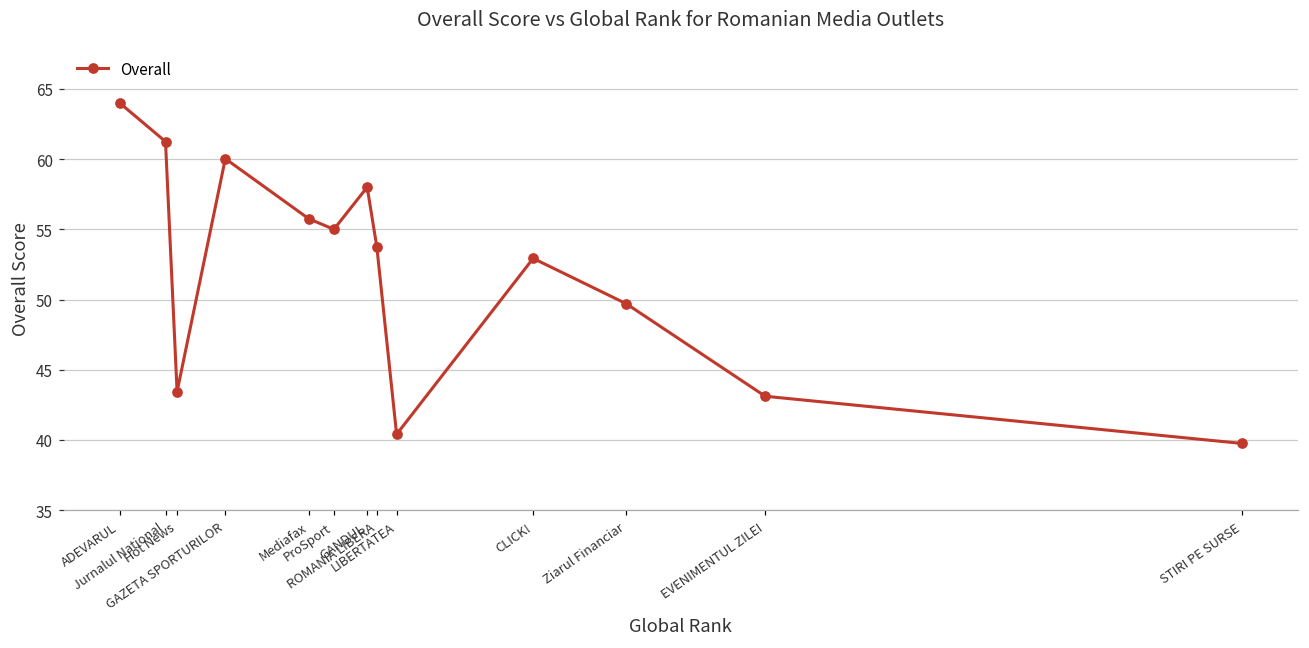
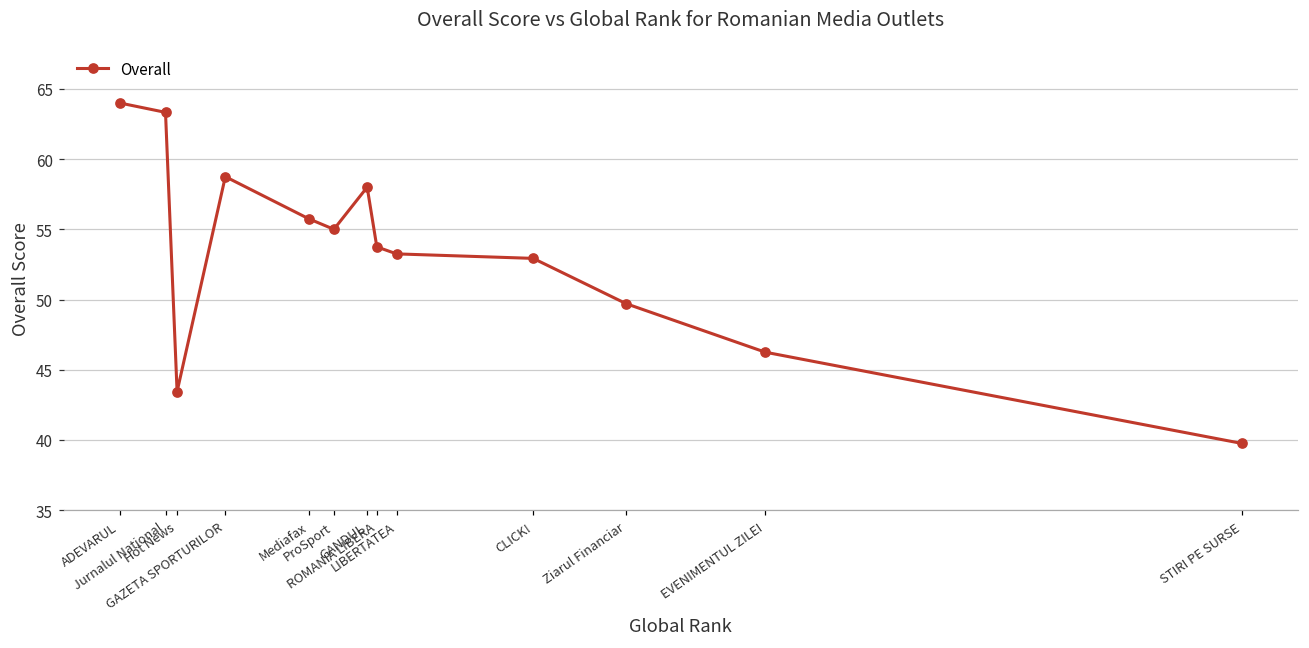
Jurnalul National: 61.3 -> 63.3
GAZETA SPORTURILOR: 60.0 -> 58.8
LIBERTATEA: 40.4 -> 53.3
EVENIMENTUL ZILEI: 43.1 -> 46.3
